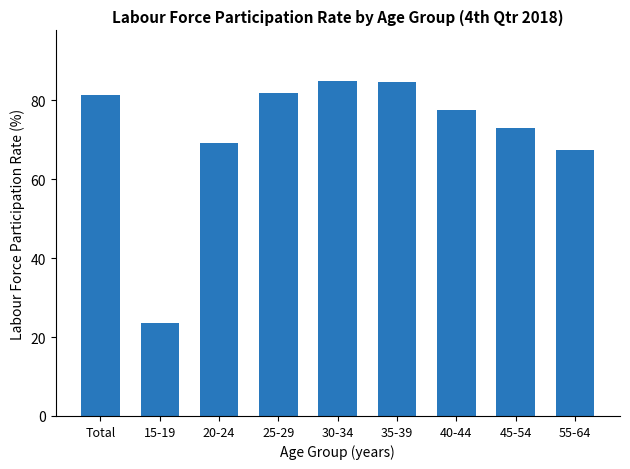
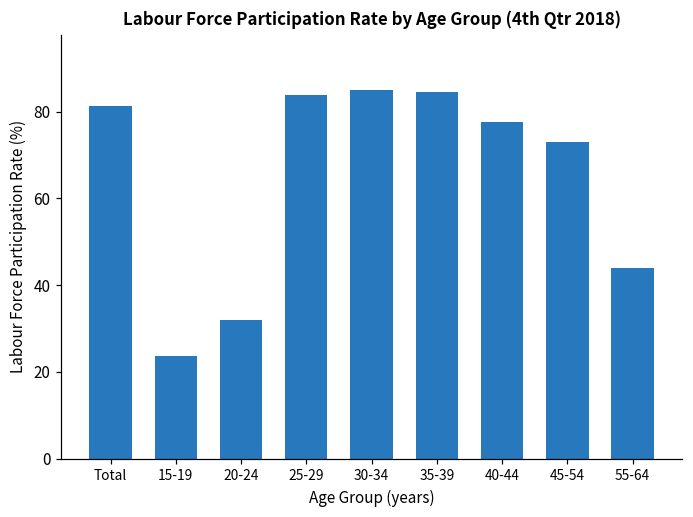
20-24: 69 -> 32
25-29: 82 -> 84
55-64: 67 -> 44
